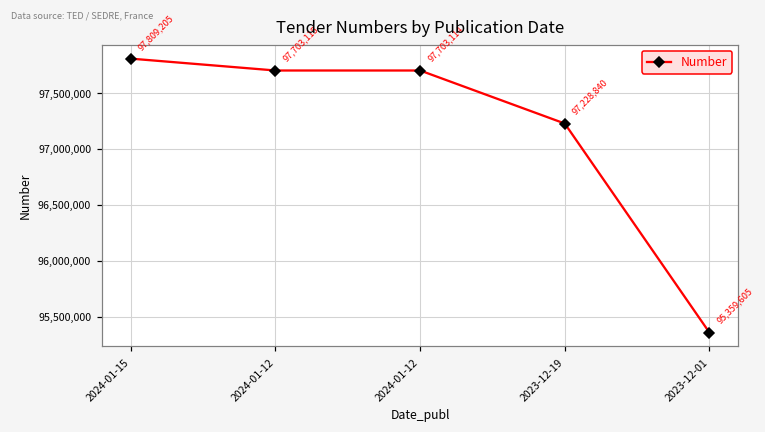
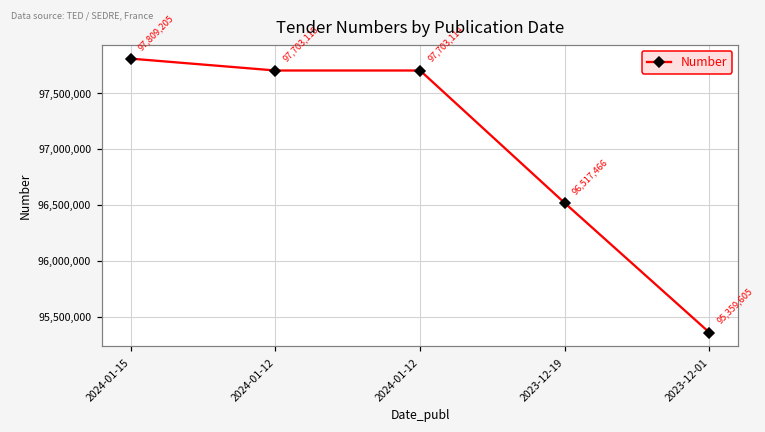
2023-12-19: 97,228,840 -> 96,517,466
